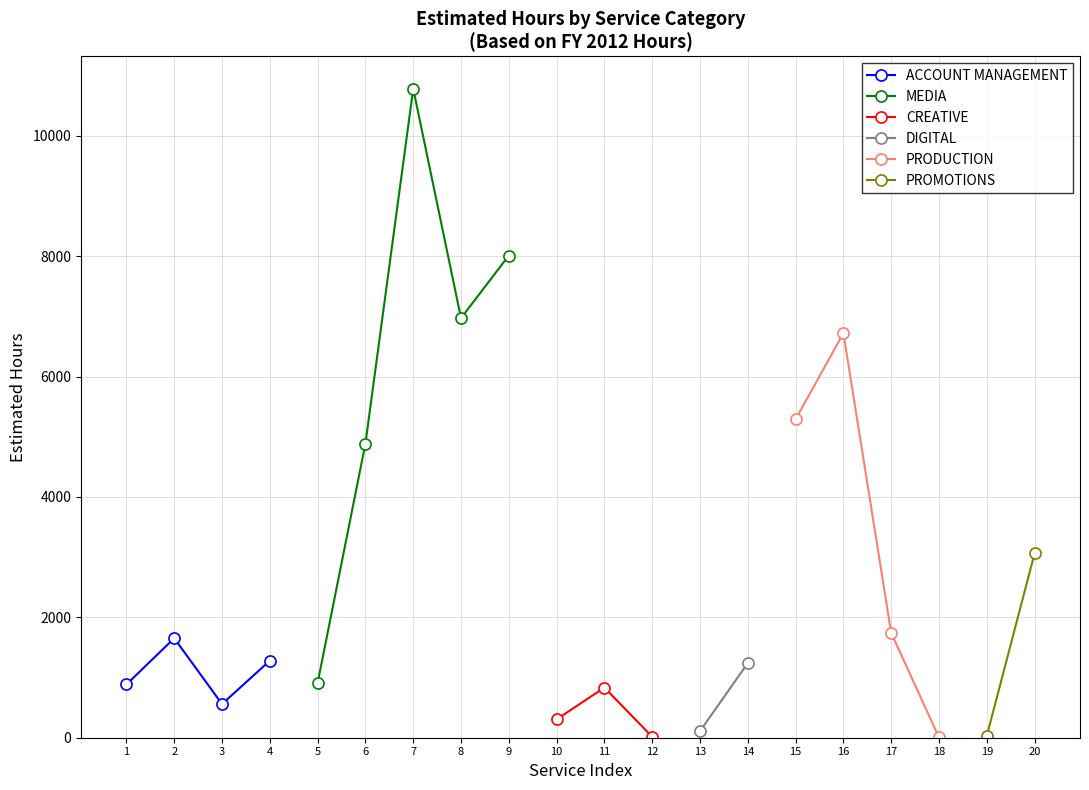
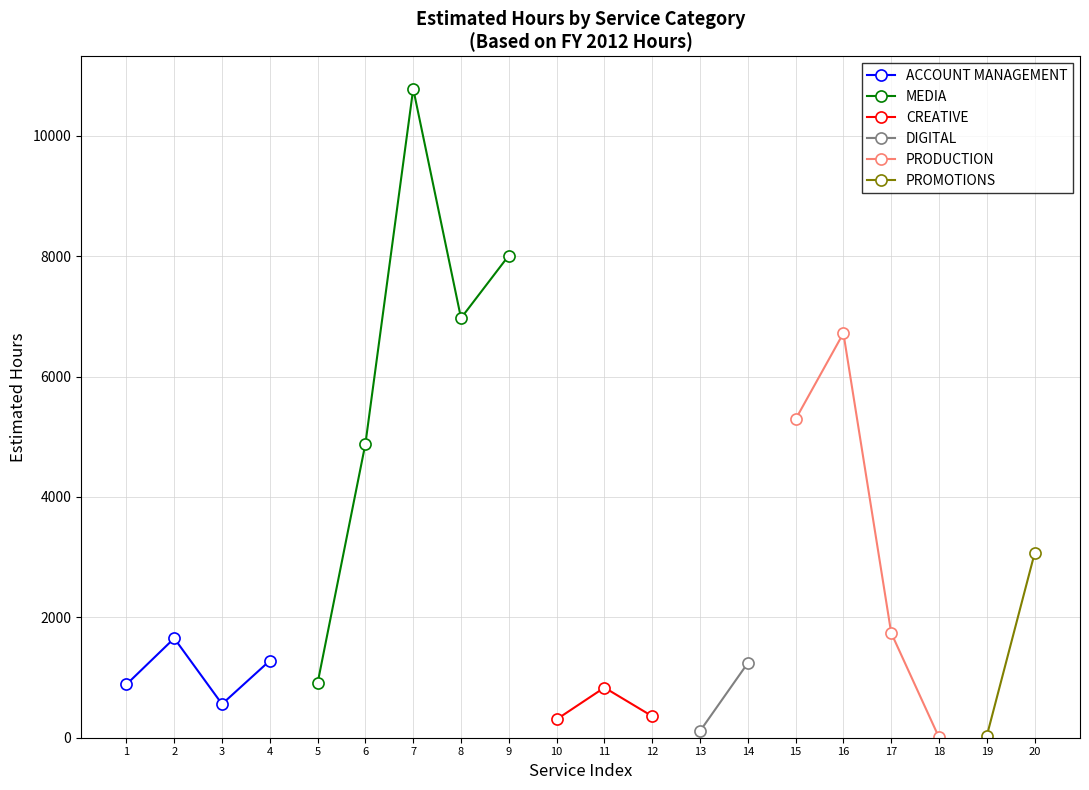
CREATIVE, 12: 0 -> 400
